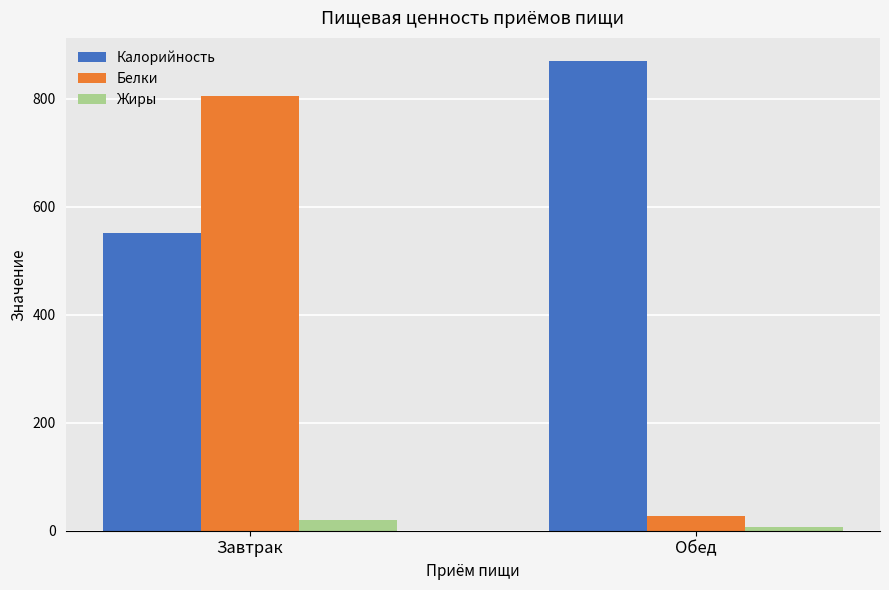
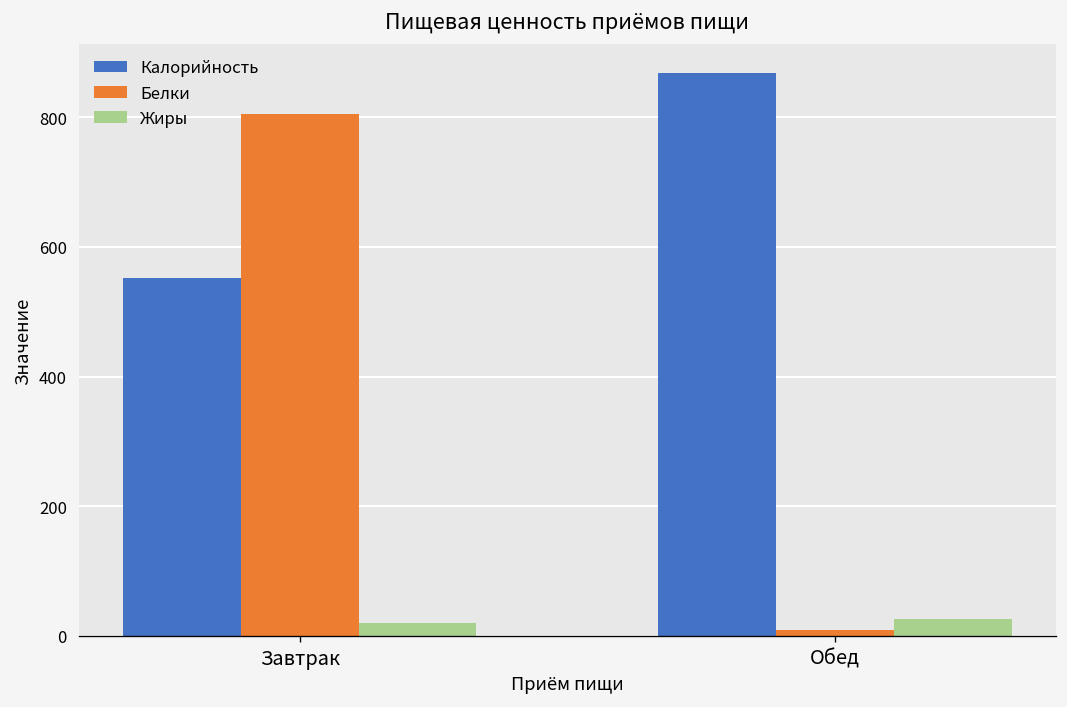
Белки, Обед: 30 -> 10
Жиры, Обед: 10 -> 30
